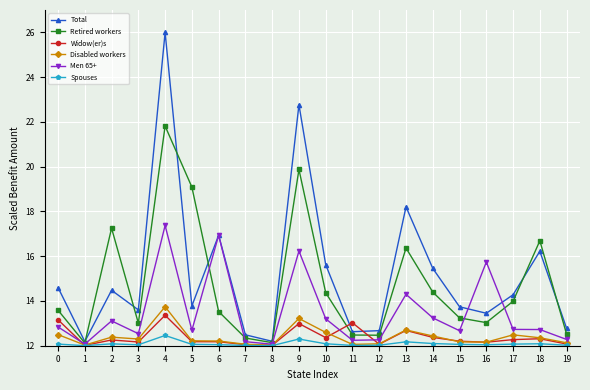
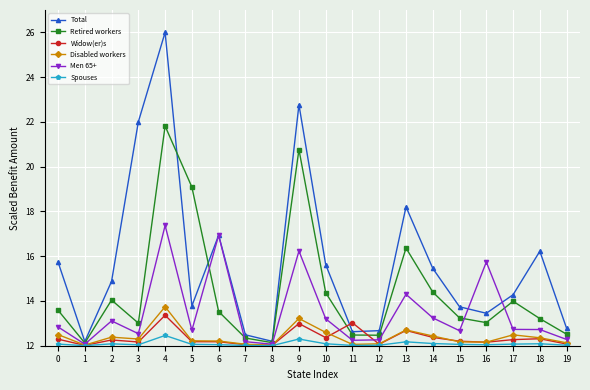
Total, 0: 14.6 -> 15.7
Widow(er)s, 0: 13.2 -> 12.3
Total, 2: 14.5 -> 14.9
Retired workers, 2: 17.3 -> 14.0
Total, 3: 13.6 -> 22.0
Retired workers, 9: 19.9 -> 20.8
Retired workers, 18: 16.7 -> 13.2
